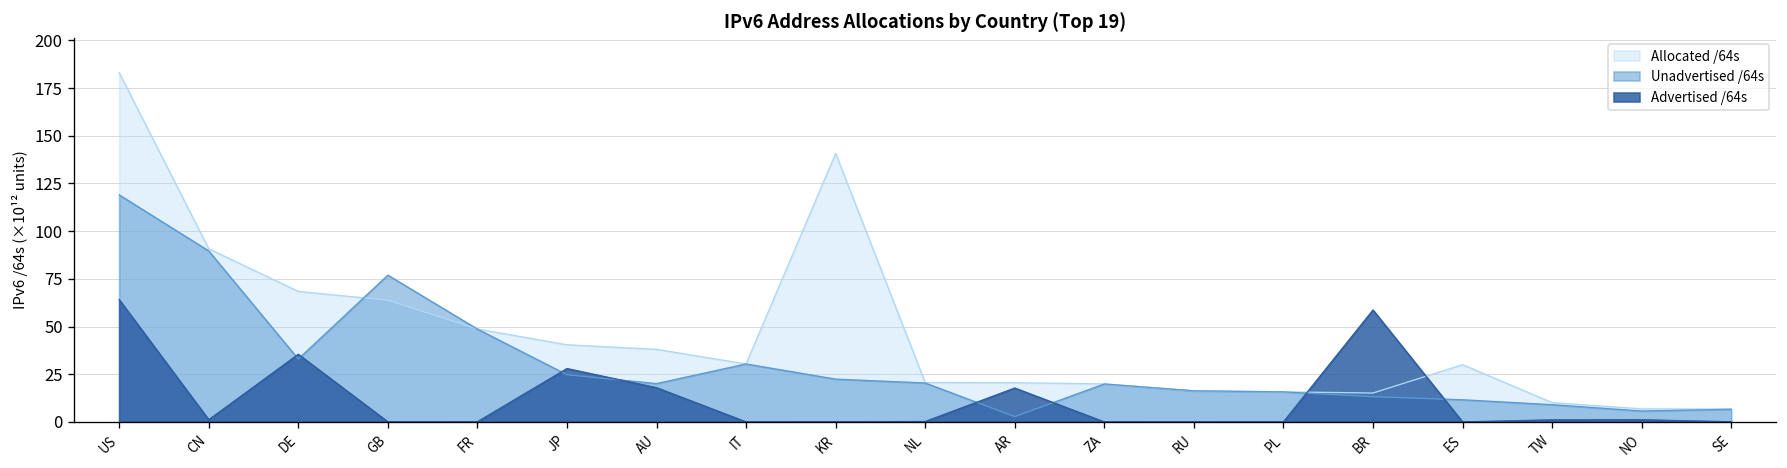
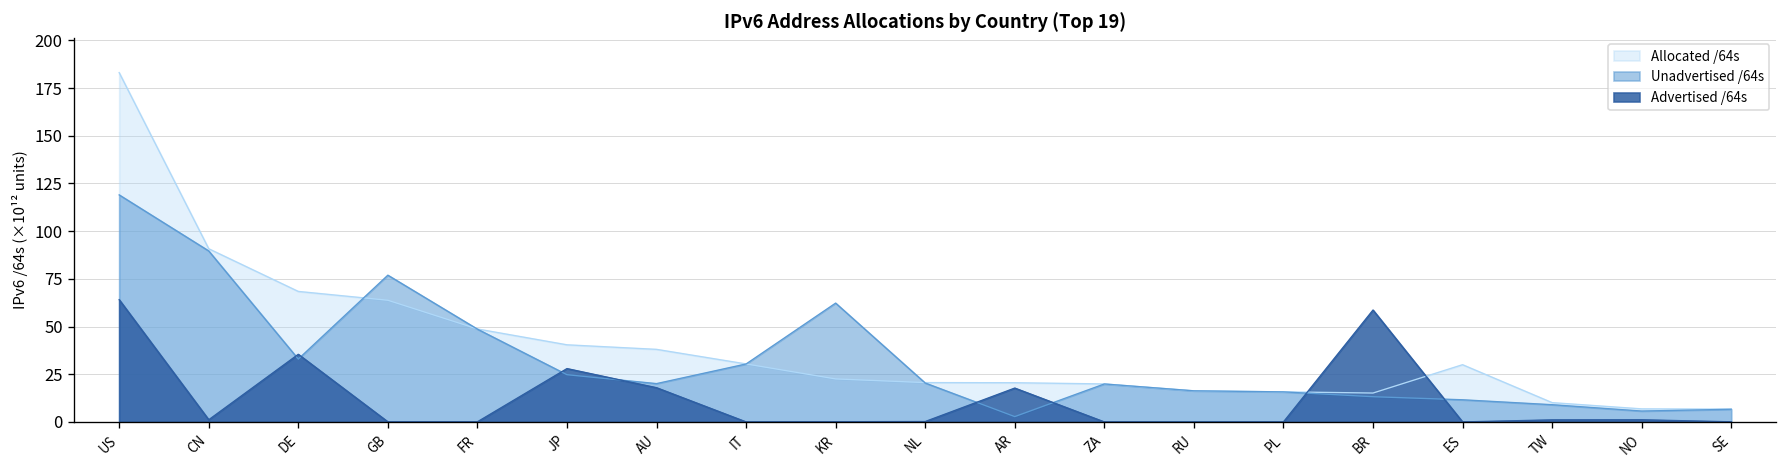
Allocated /64s, KR: 141 -> 23
Unadvertised /64s, KR: 22 -> 62
